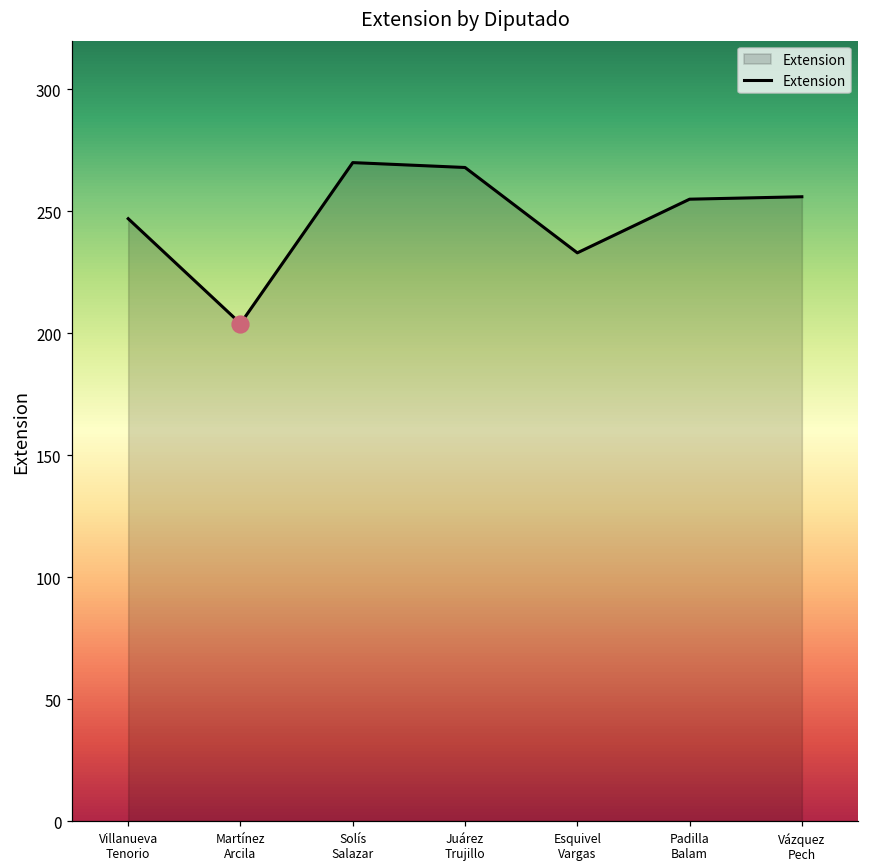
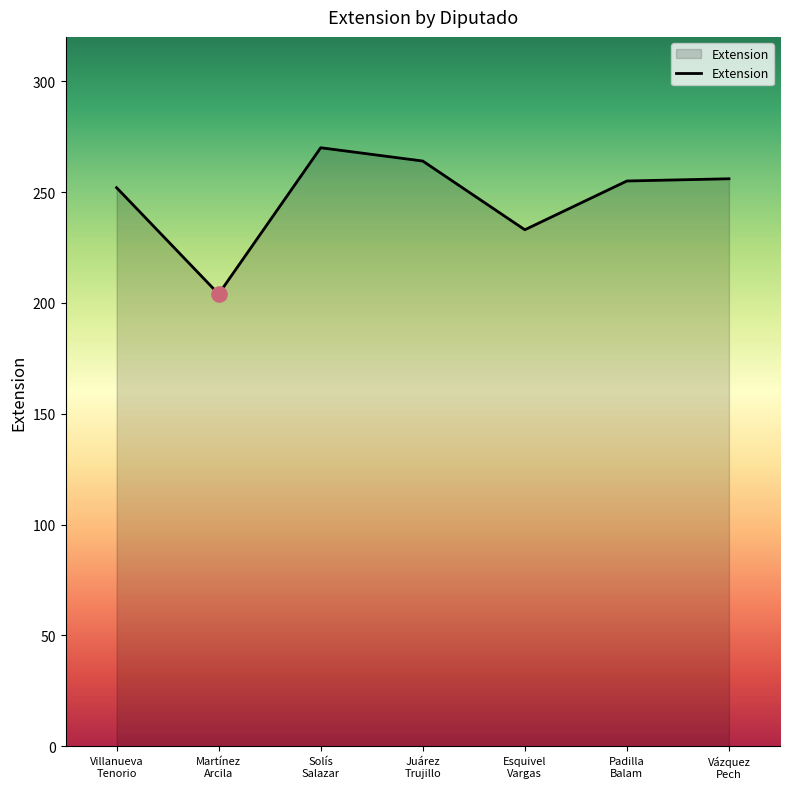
Extension, Villanueva Tenorio: 247 -> 252
Extension, Juárez Trujillo: 268 -> 264
